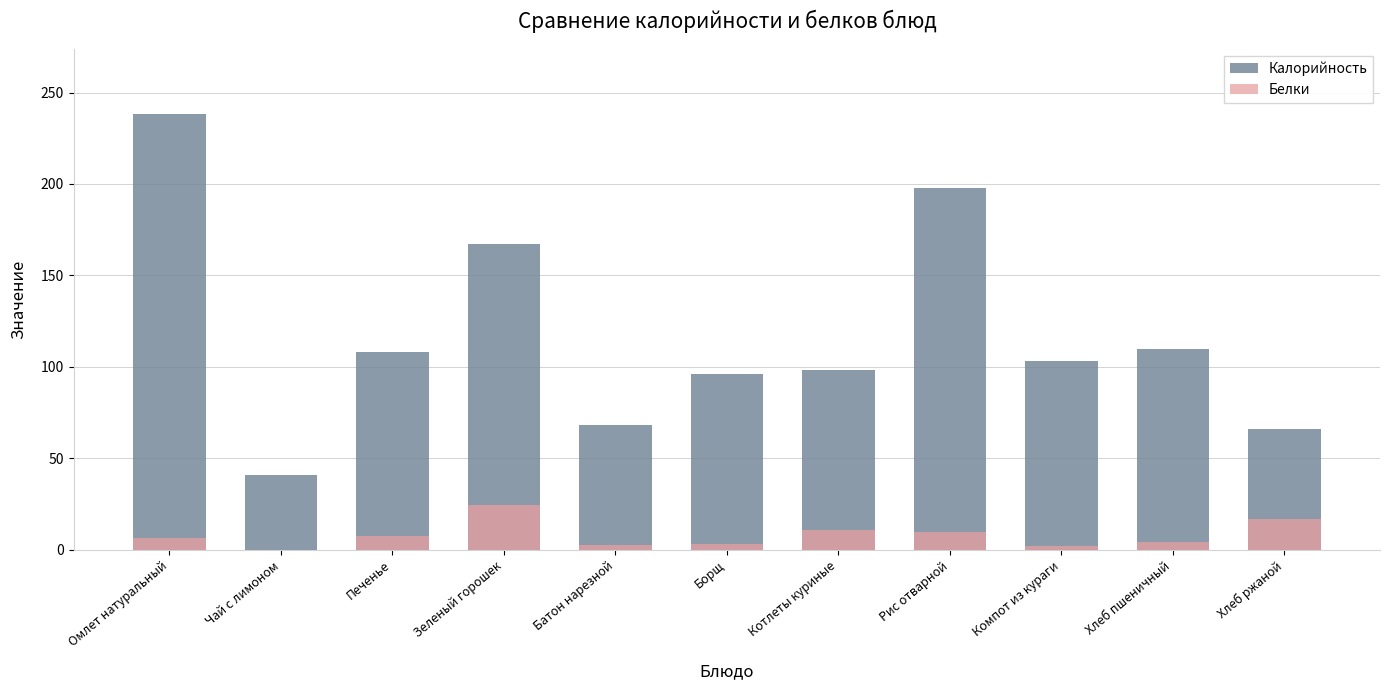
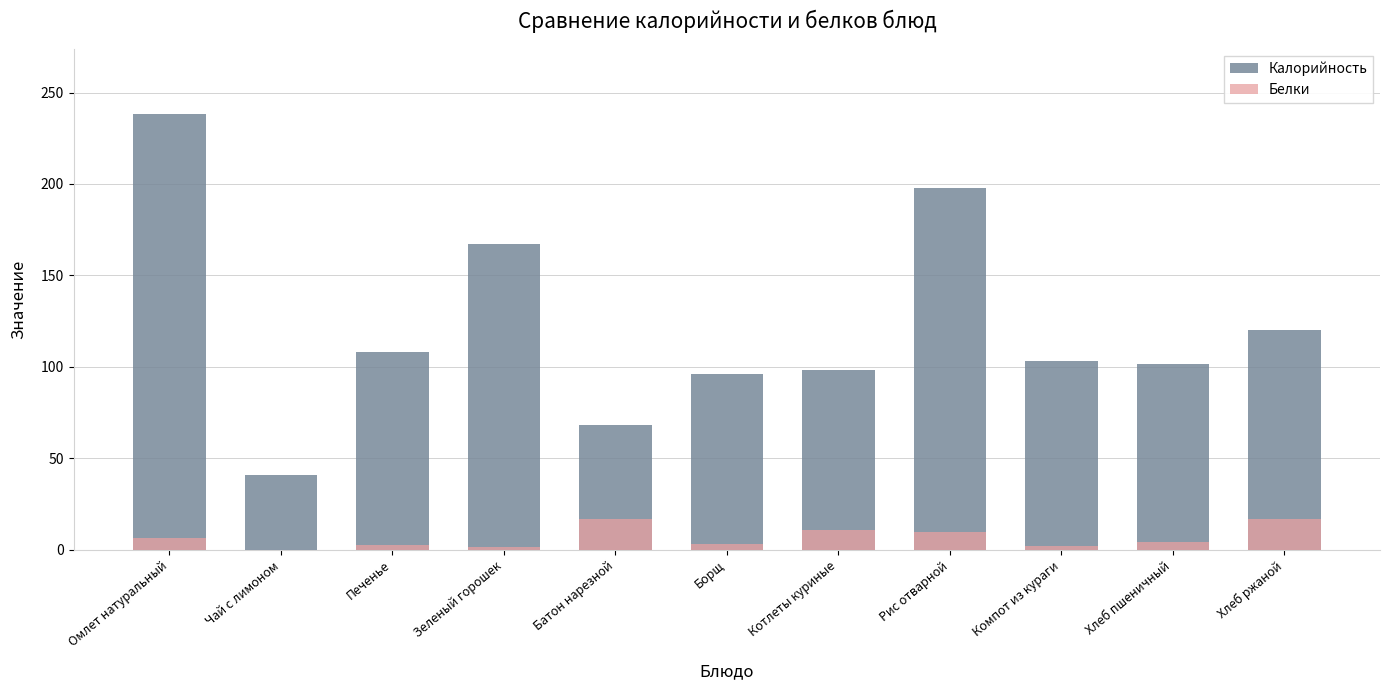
Белки, Печенье: 7 -> 2
Белки, Зеленый горошек: 25 -> 2
Белки, Батон нарезной: 3 -> 17
Калорийность, Хлеб пшеничный: 110 -> 101
Калорийность, Хлеб ржаной: 66 -> 120
